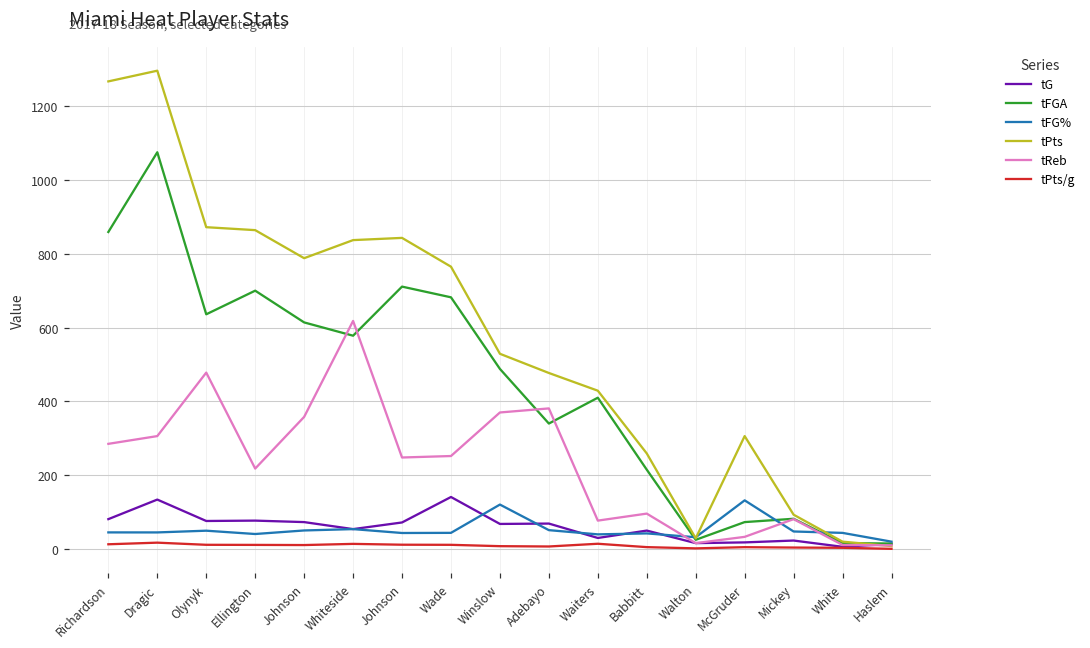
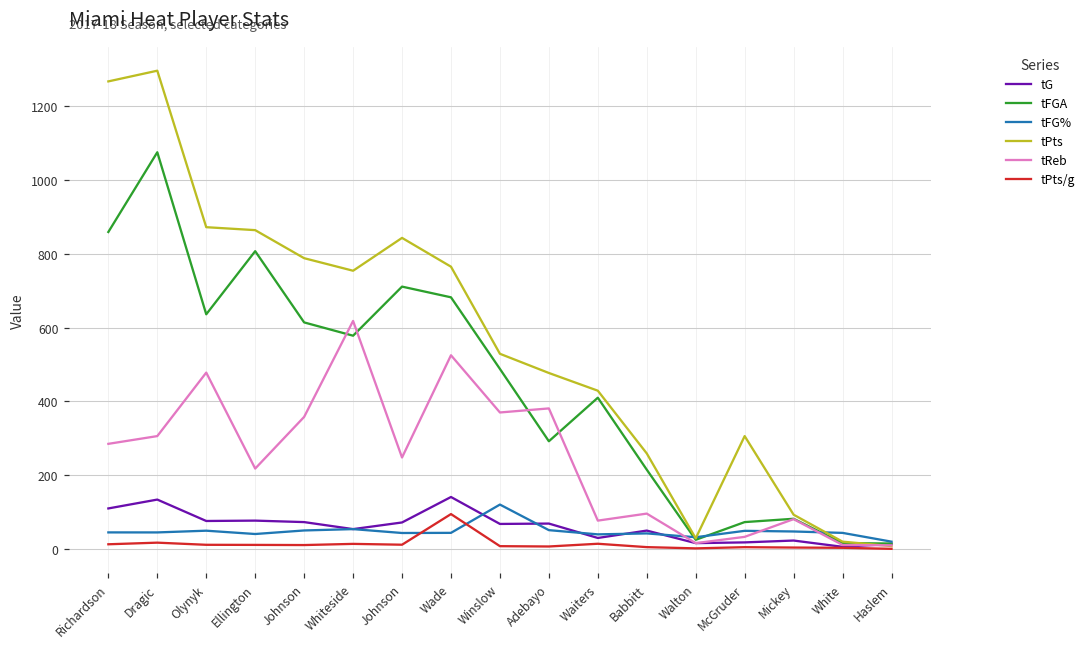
tG, Richardson: 80 -> 110
tFGA, Ellington: 700 -> 810
tPts, Whiteside: 840 -> 750
tReb, Wade: 250 -> 530
tPts/g, Wade: 10 -> 90
tFGA, Adebayo: 340 -> 290
tFG%, McGruder: 130 -> 50
